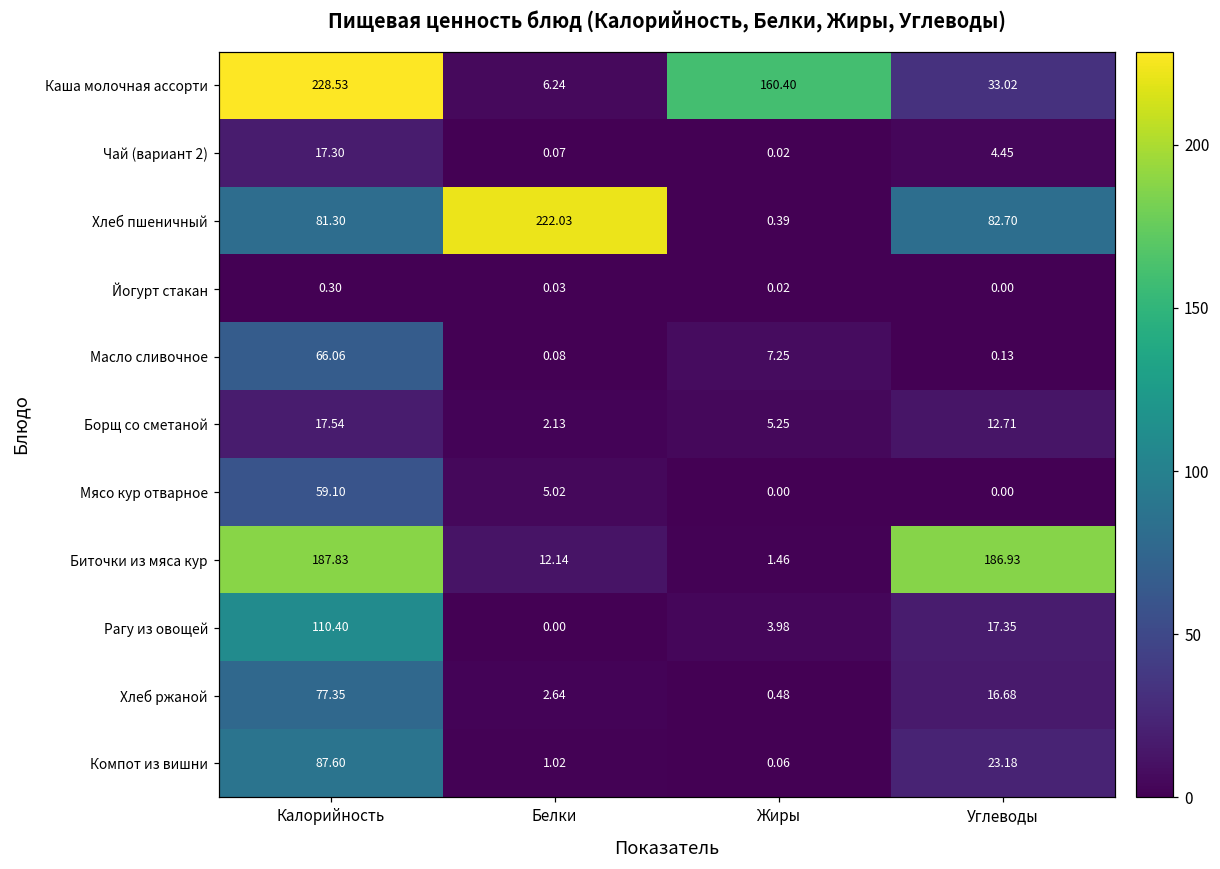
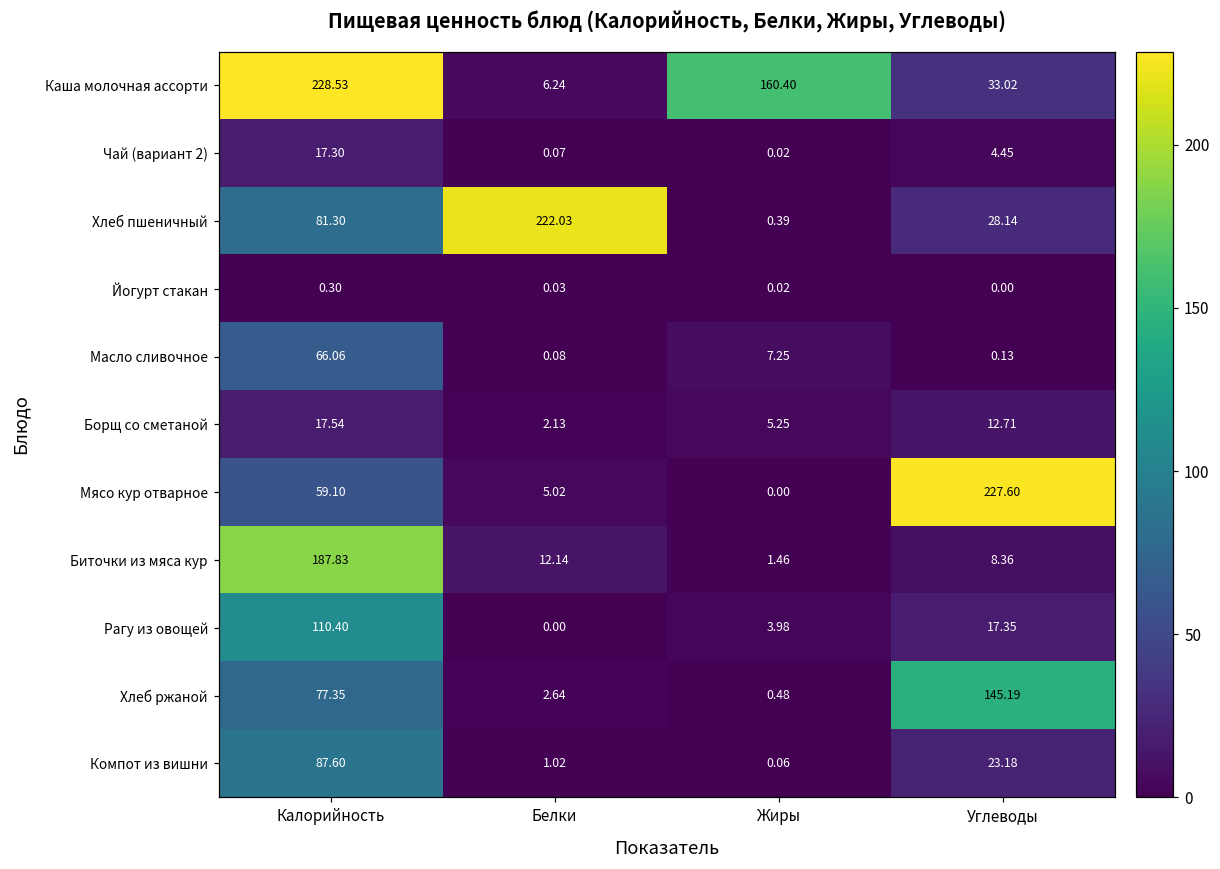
Хлеб пшеничный, Углеводы: 82.70 -> 28.14
Мясо кур отварное, Углеводы: 0.00 -> 227.60
Биточки из мяса кур, Углеводы: 186.93 -> 8.36
Хлеб ржаной, Углеводы: 16.68 -> 145.19
